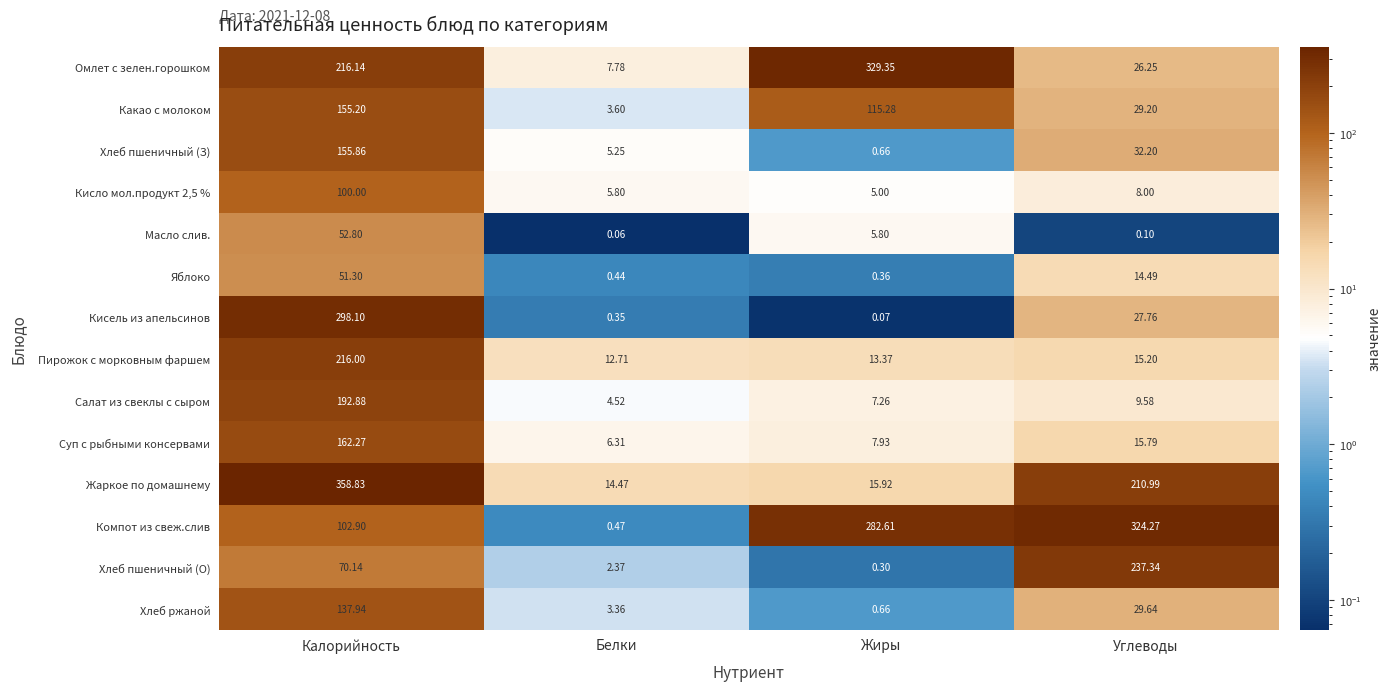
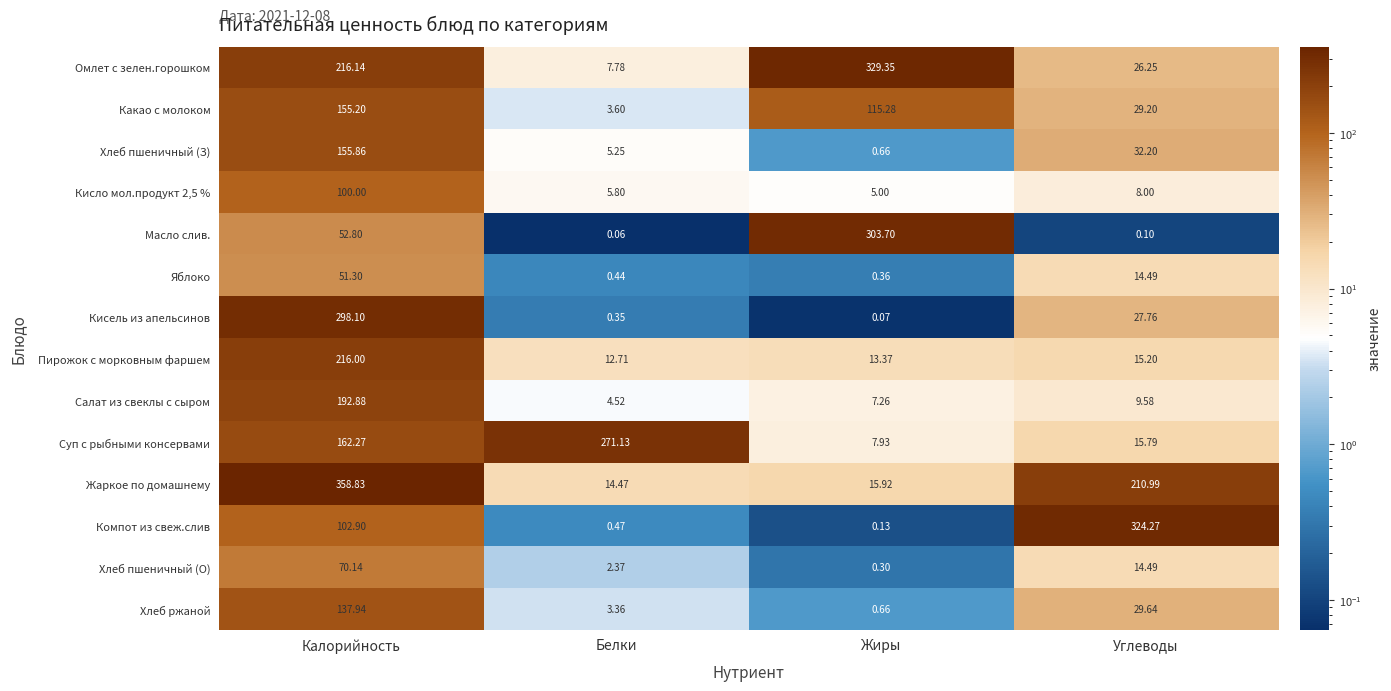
Масло слив., Жиры: 5.80 -> 303.70
Суп с рыбными консервами, Белки: 6.31 -> 271.13
Компот из свеж.слив, Жиры: 282.61 -> 0.13
Хлеб пшеничный (О), Углеводы: 237.34 -> 14.49
